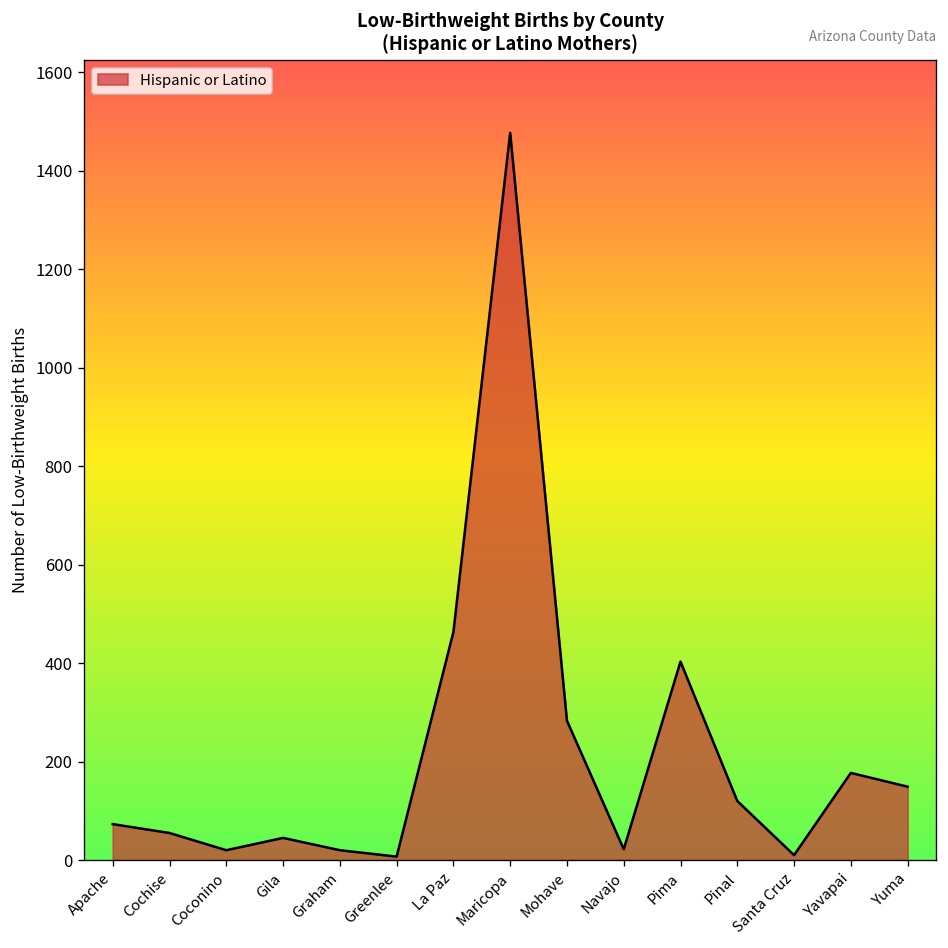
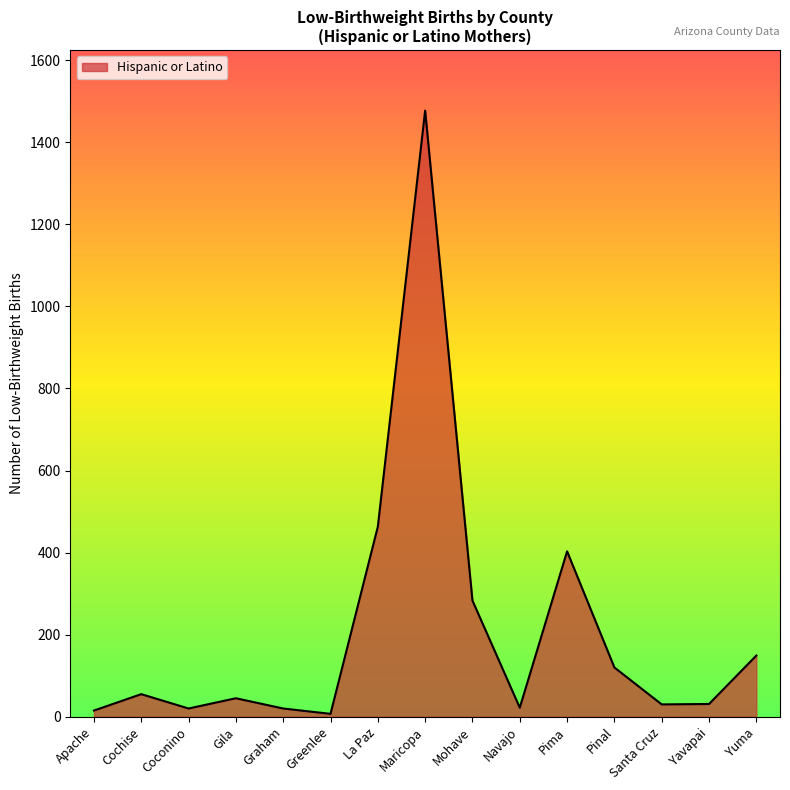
Apache: 70 -> 20
Santa Cruz: 10 -> 30
Yavapai: 180 -> 30
